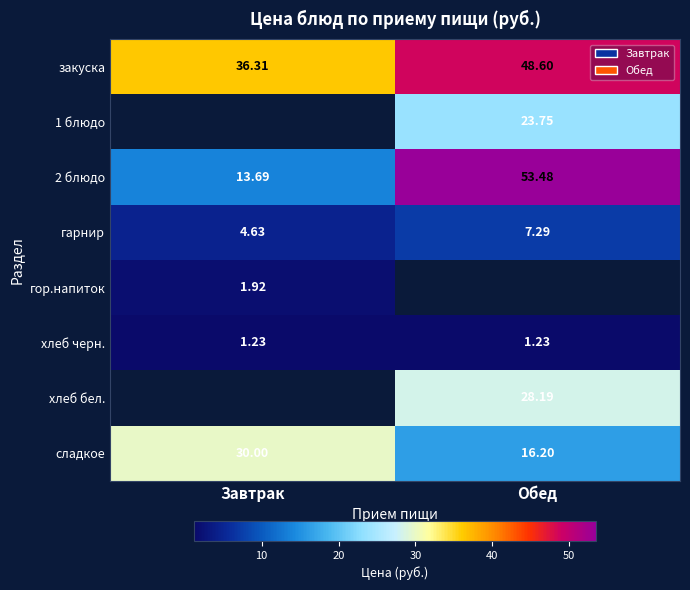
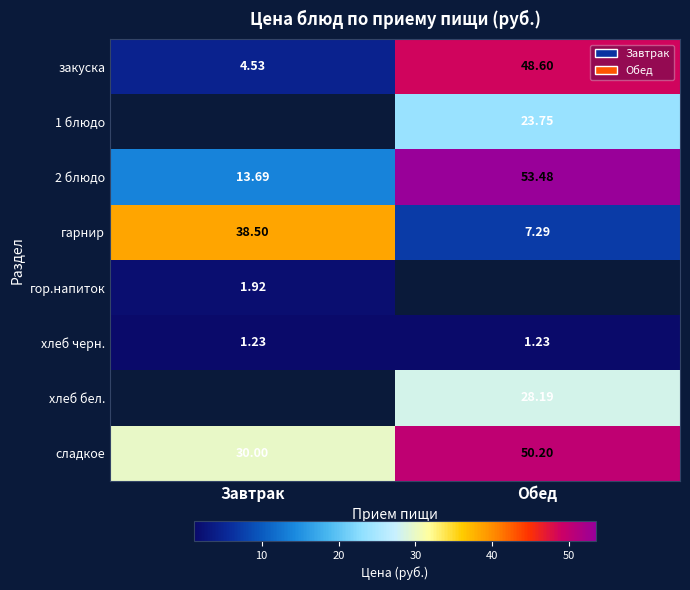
закуска, Завтрак: 36.31 -> 4.53
гарнир, Завтрак: 4.63 -> 38.50
сладкое, Обед: 16.20 -> 50.20
